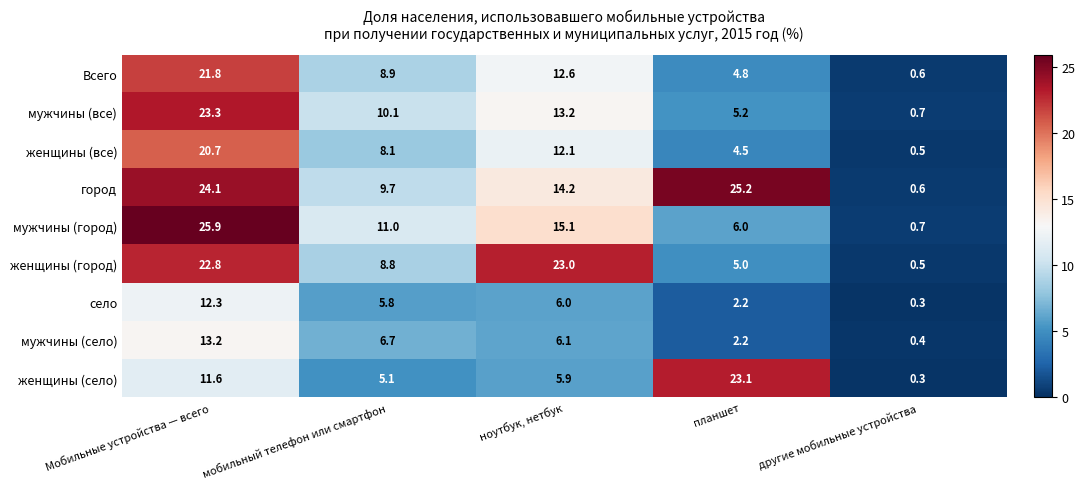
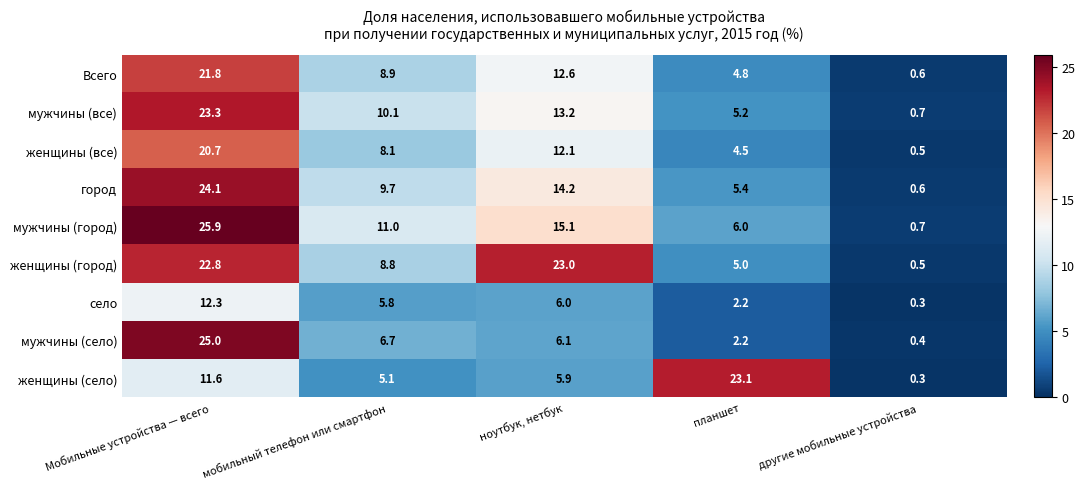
город, планшет: 25.2 -> 5.4
мужчины (село), Мобильные устройства — всего: 13.2 -> 25.0
